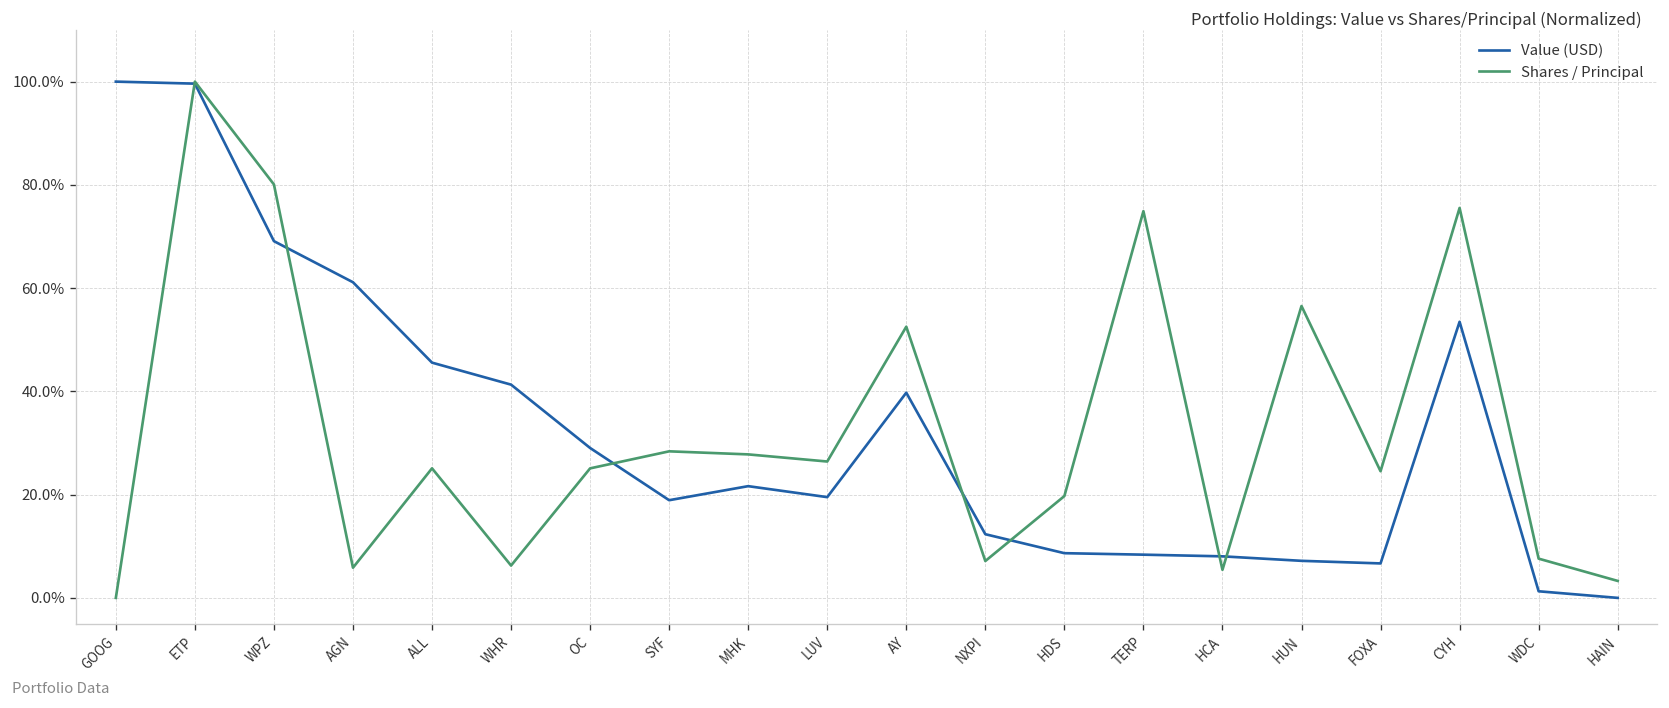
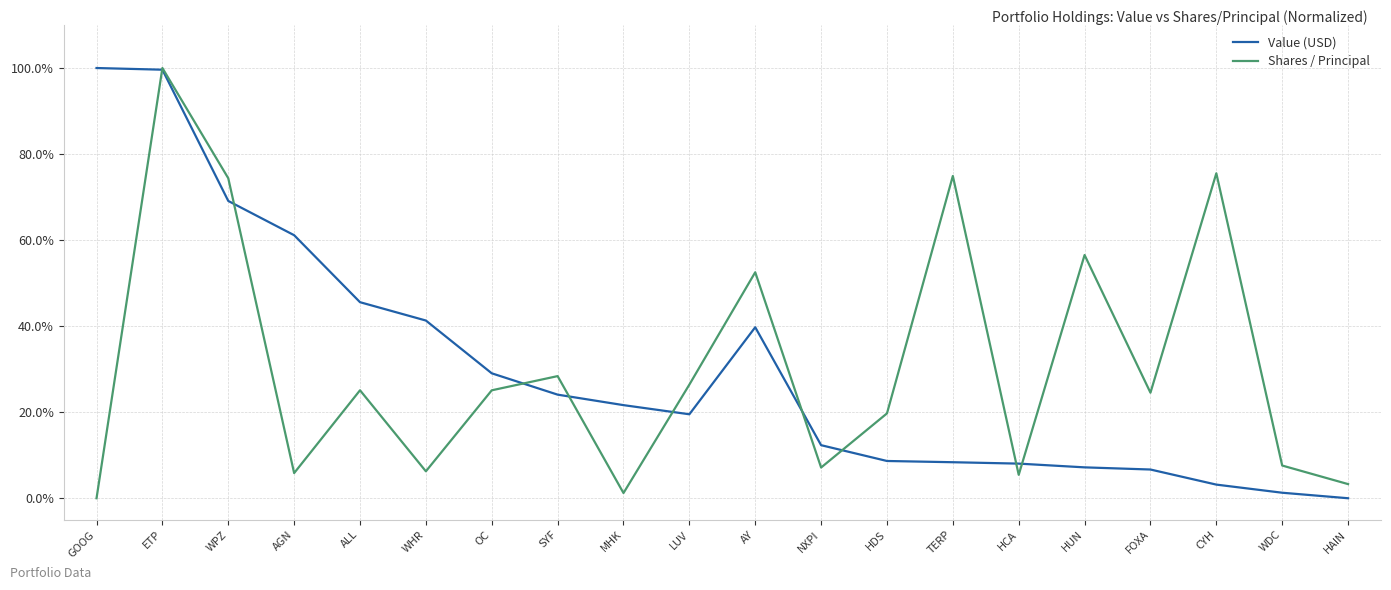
Shares / Principal, WPZ: 80% -> 74%
Value (USD), SYF: 19% -> 24%
Shares / Principal, MHK: 28% -> 1%
Value (USD), CYH: 53% -> 3%
